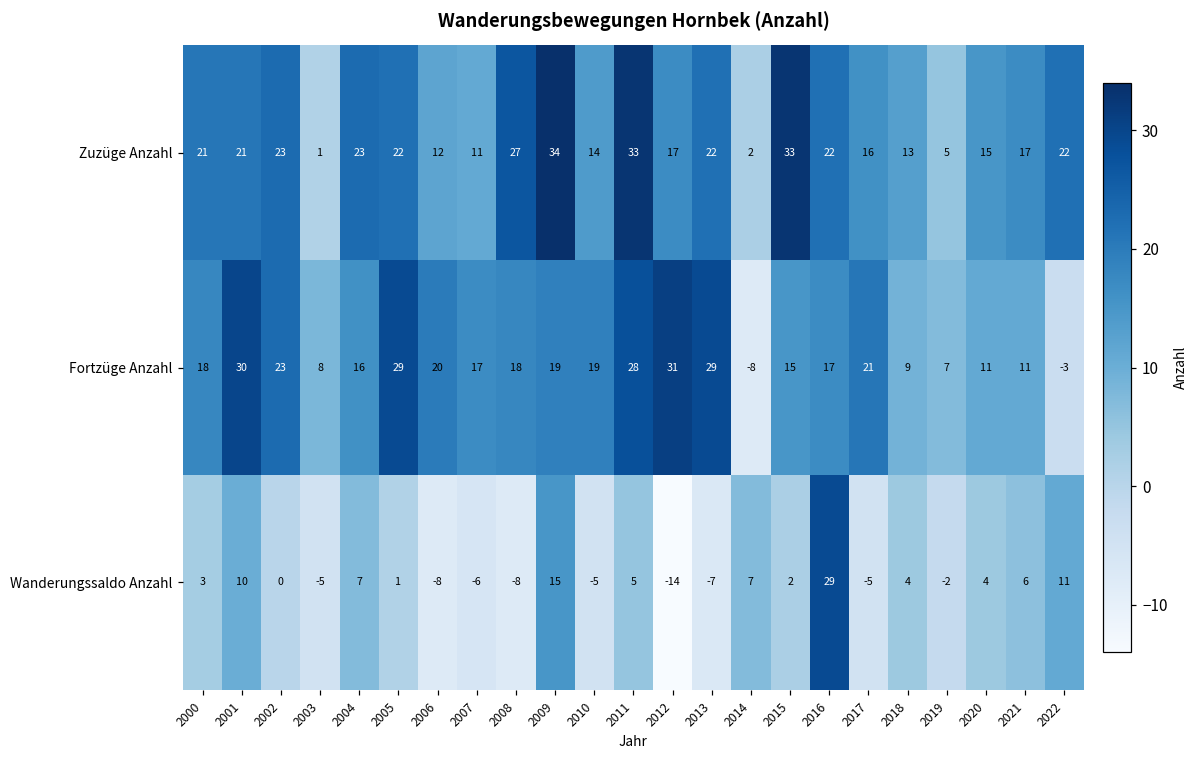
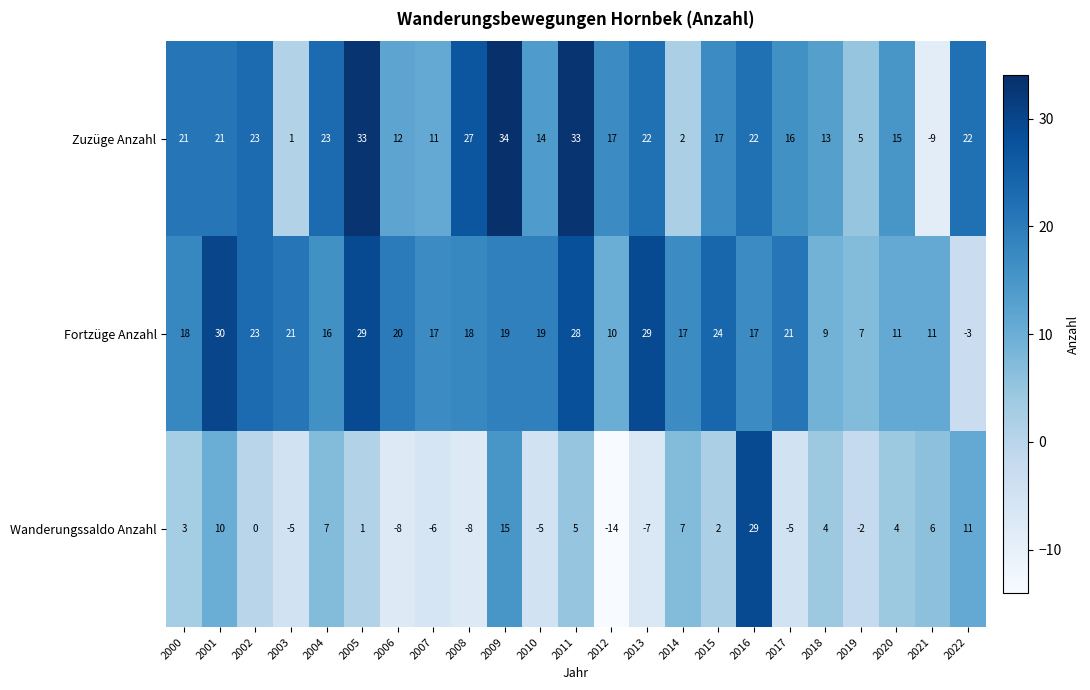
Zuzüge Anzahl, 2005: 22 -> 33
Zuzüge Anzahl, 2015: 33 -> 17
Zuzüge Anzahl, 2021: 17 -> -9
Fortzüge Anzahl, 2003: 8 -> 21
Fortzüge Anzahl, 2012: 31 -> 10
Fortzüge Anzahl, 2014: -8 -> 17
Fortzüge Anzahl, 2015: 15 -> 24
